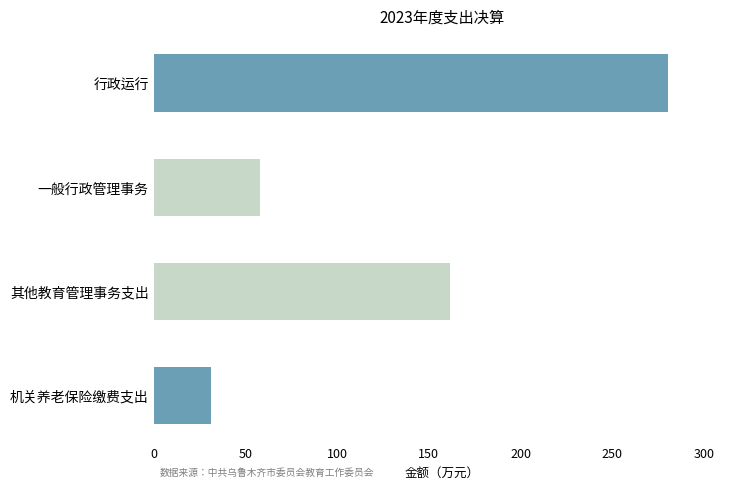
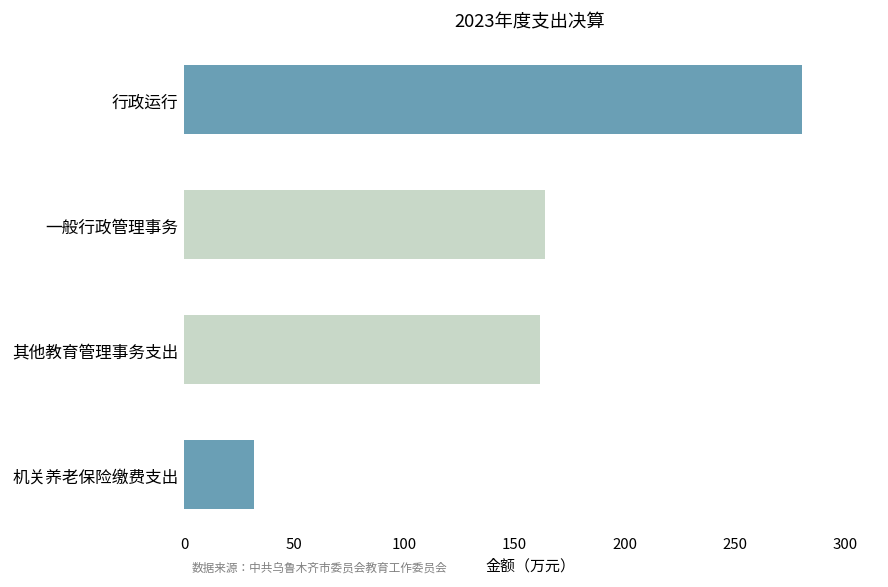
一般行政管理事务: 58 -> 164
